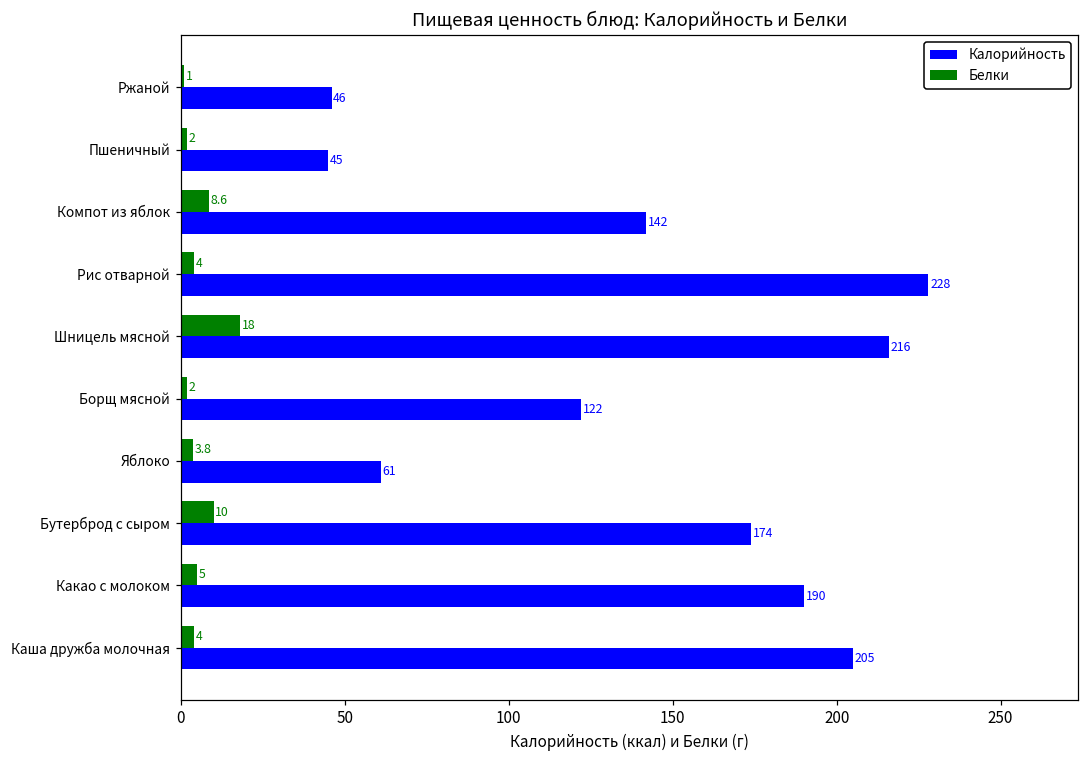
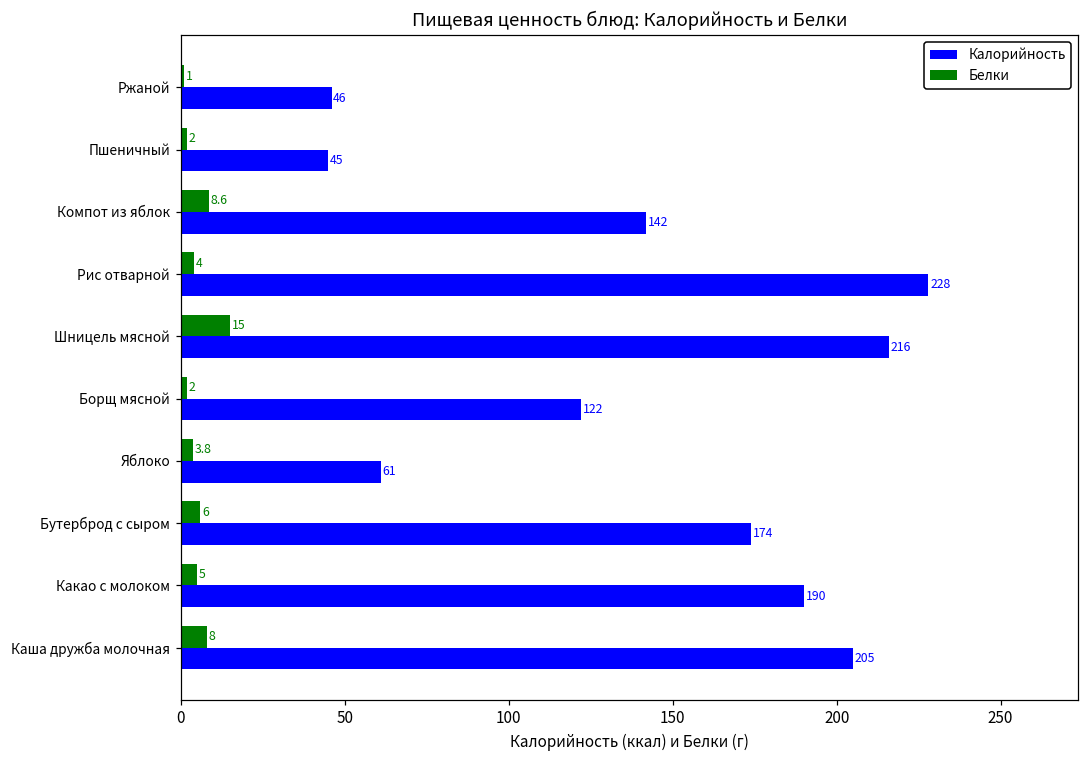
Белки, Шницель мясной: 18 -> 15
Белки, Бутерброд с сыром: 10 -> 6
Белки, Каша дружба молочная: 4 -> 8
